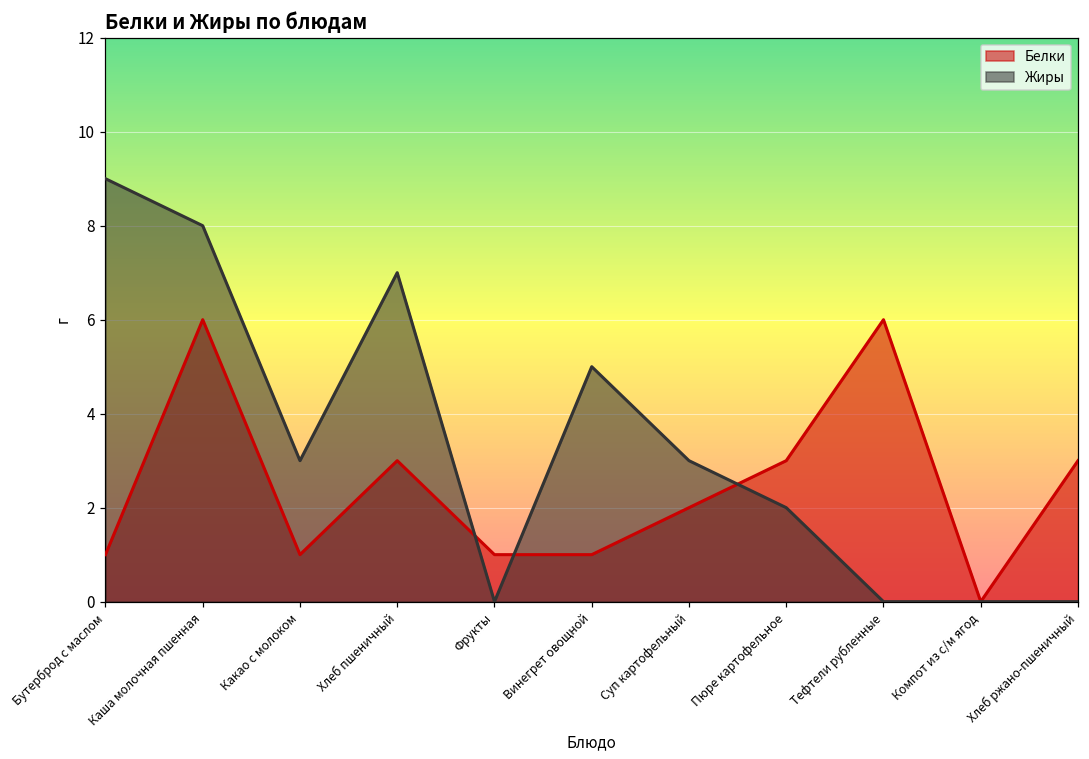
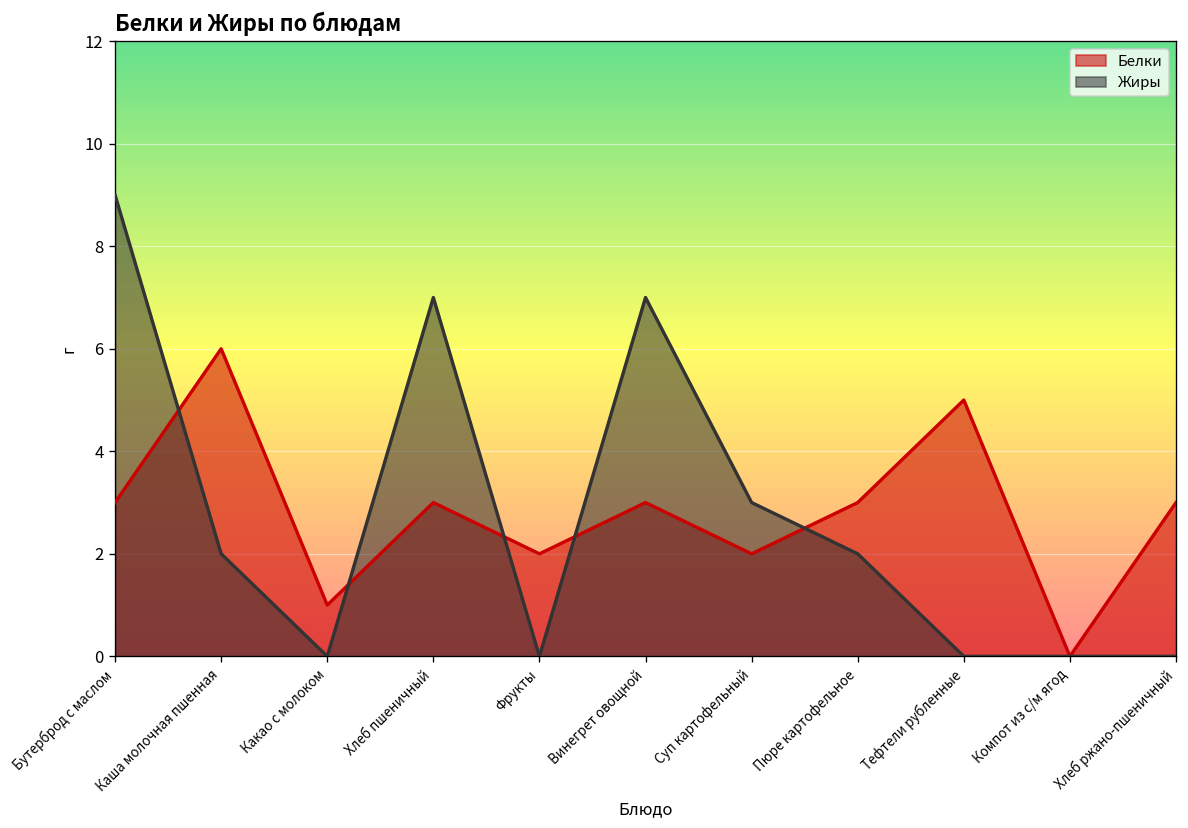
Белки, Бутерброд с маслом: 1 -> 3
Жиры, Каша молочная пшенная: 8 -> 2
Жиры, Какао с молоком: 3 -> 0
Белки, Фрукты: 1 -> 2
Белки, Винегрет овощной: 1 -> 3
Жиры, Винегрет овощной: 5 -> 7
Белки, Тефтели рубленные: 6 -> 5
